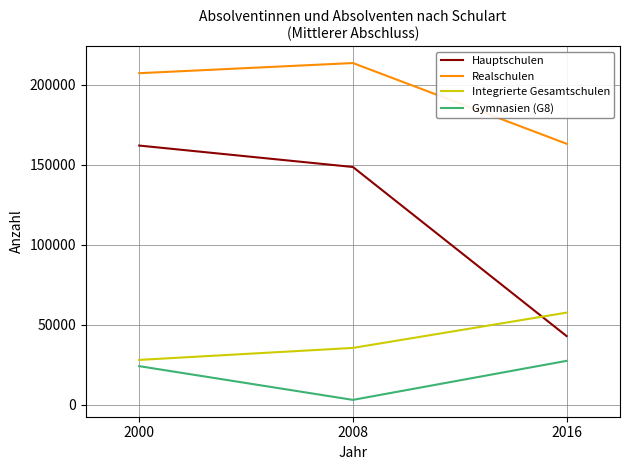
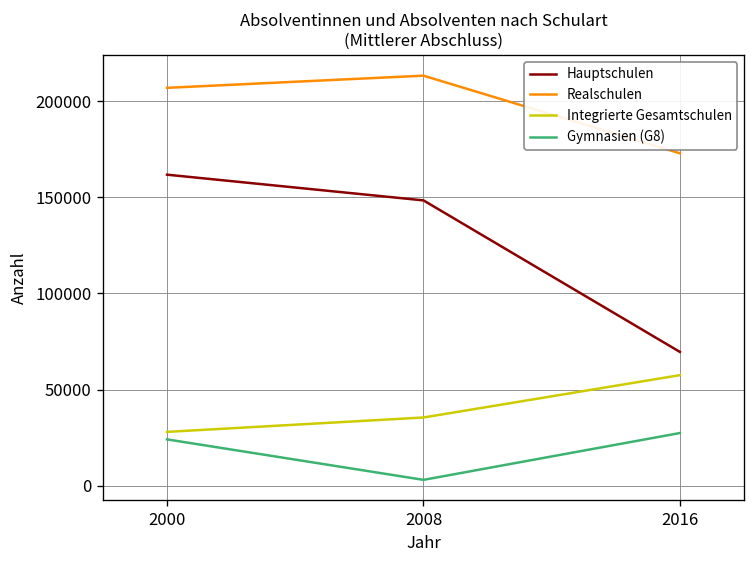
Hauptschulen, 2016: 43000 -> 70000
Realschulen, 2016: 163000 -> 173000
